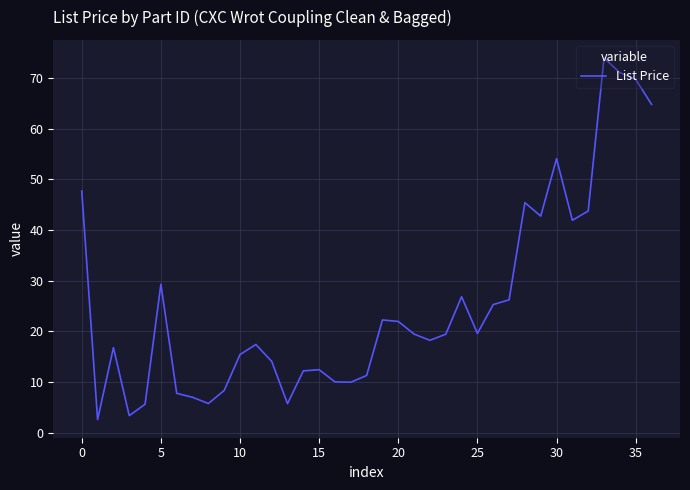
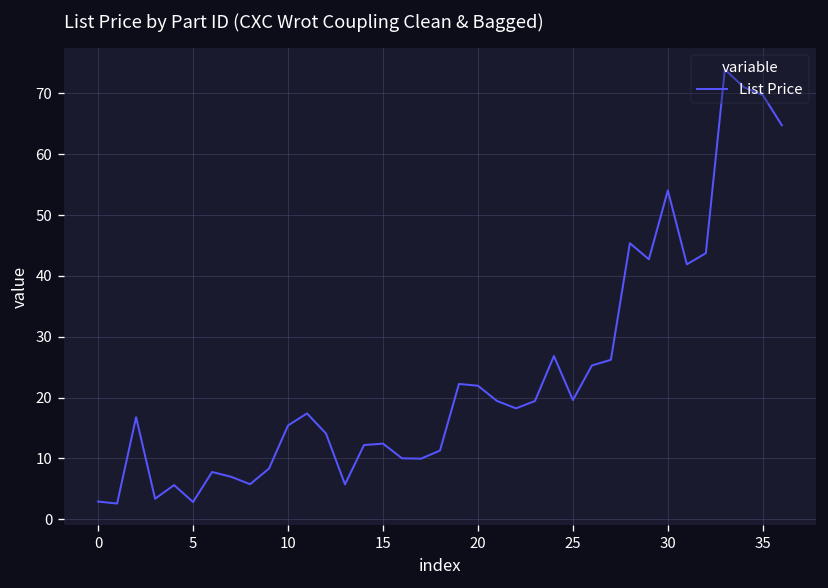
0: 48 -> 3
5: 29 -> 3
